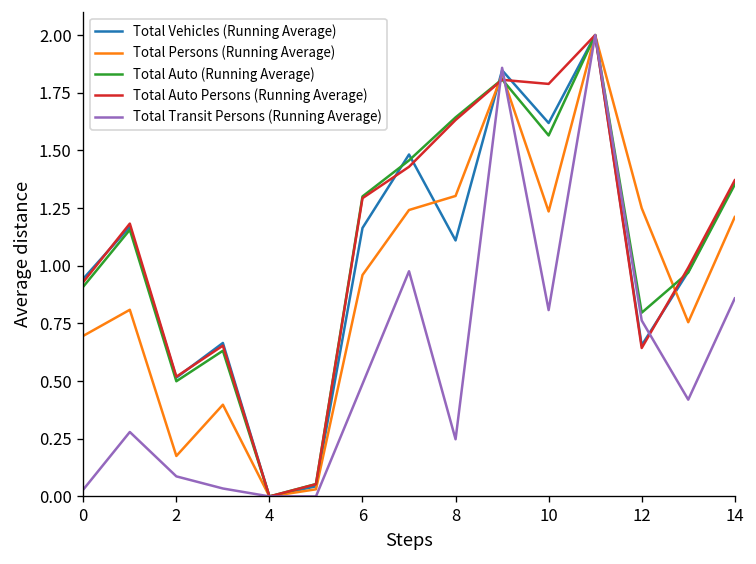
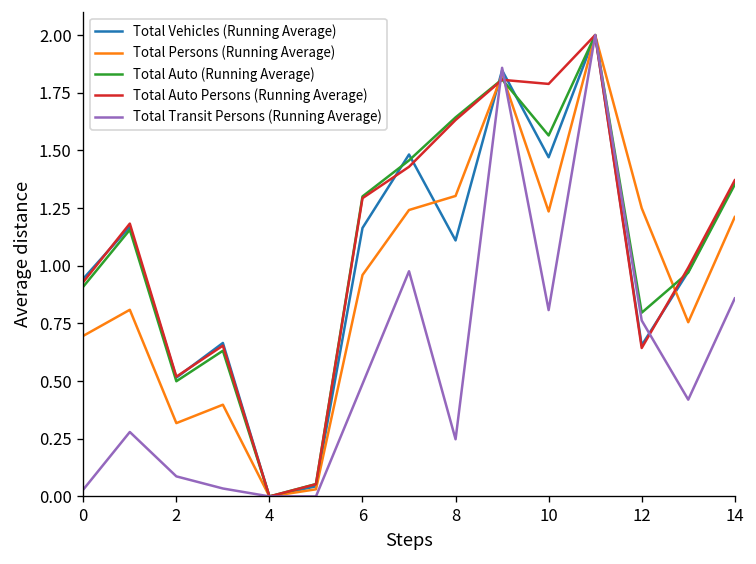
Total Persons (Running Average), 2: 0.18 -> 0.32
Total Vehicles (Running Average), 10: 1.62 -> 1.47
